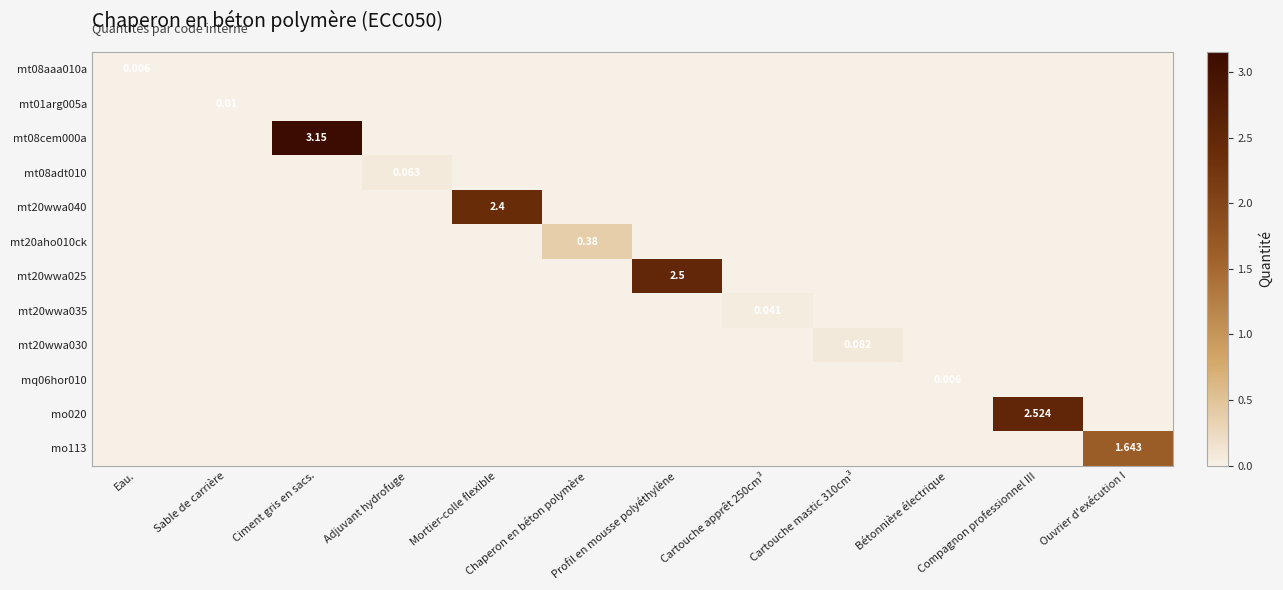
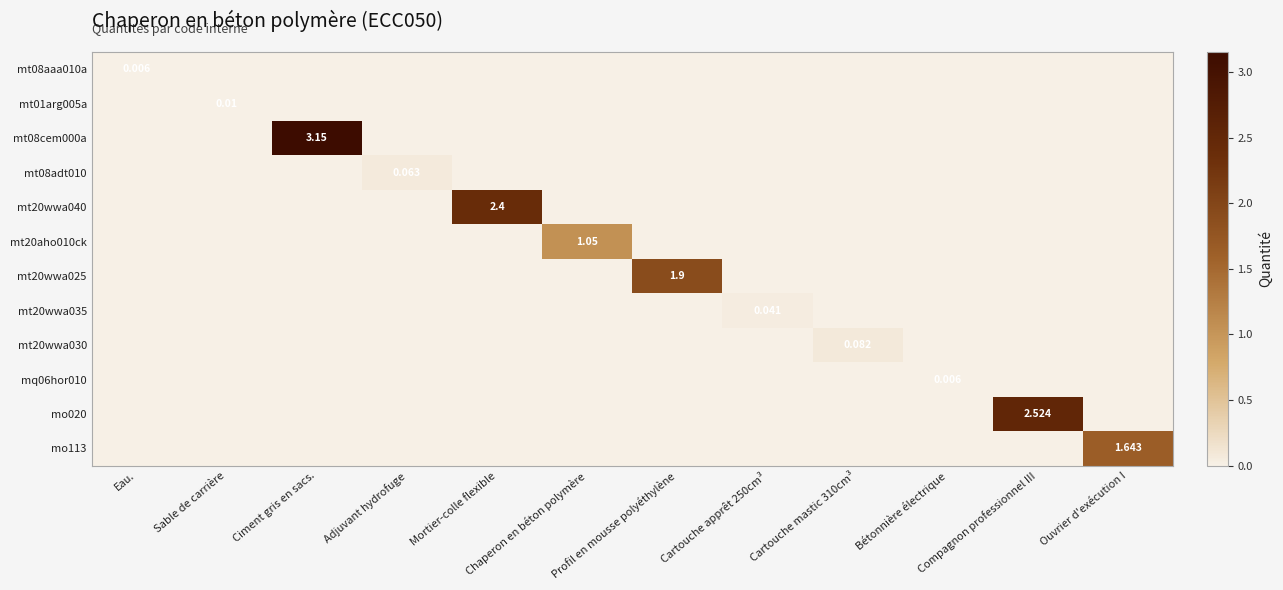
mt20aho010ck, Chaperon en béton polymère: 0.38 -> 1.05
mt20wwa025, Profil en mousse polyéthylène: 2.5 -> 1.9
